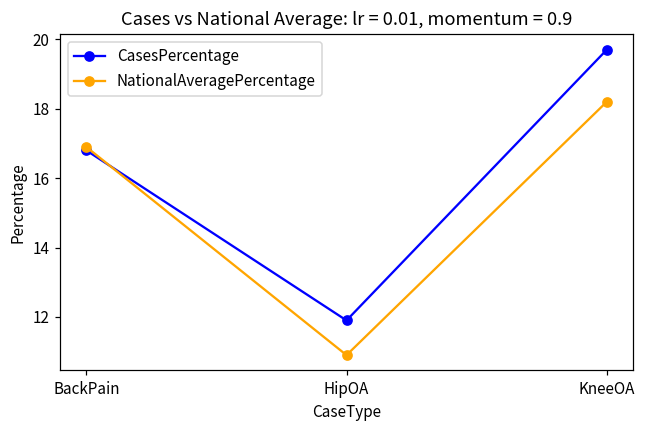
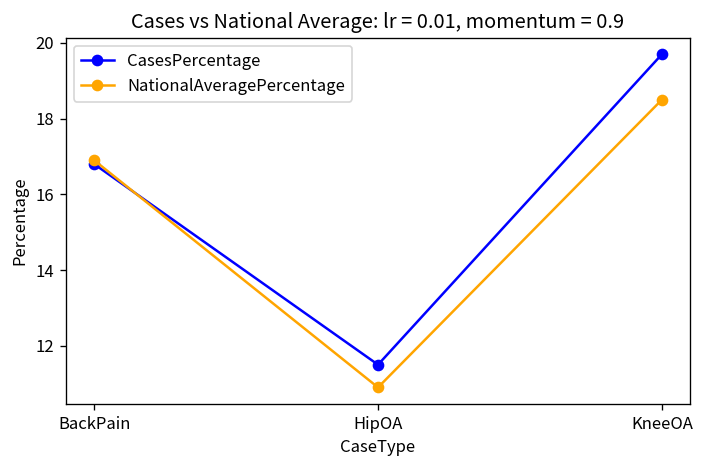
CasesPercentage, HipOA: 11.9 -> 11.5
NationalAveragePercentage, KneeOA: 18.2 -> 18.5
